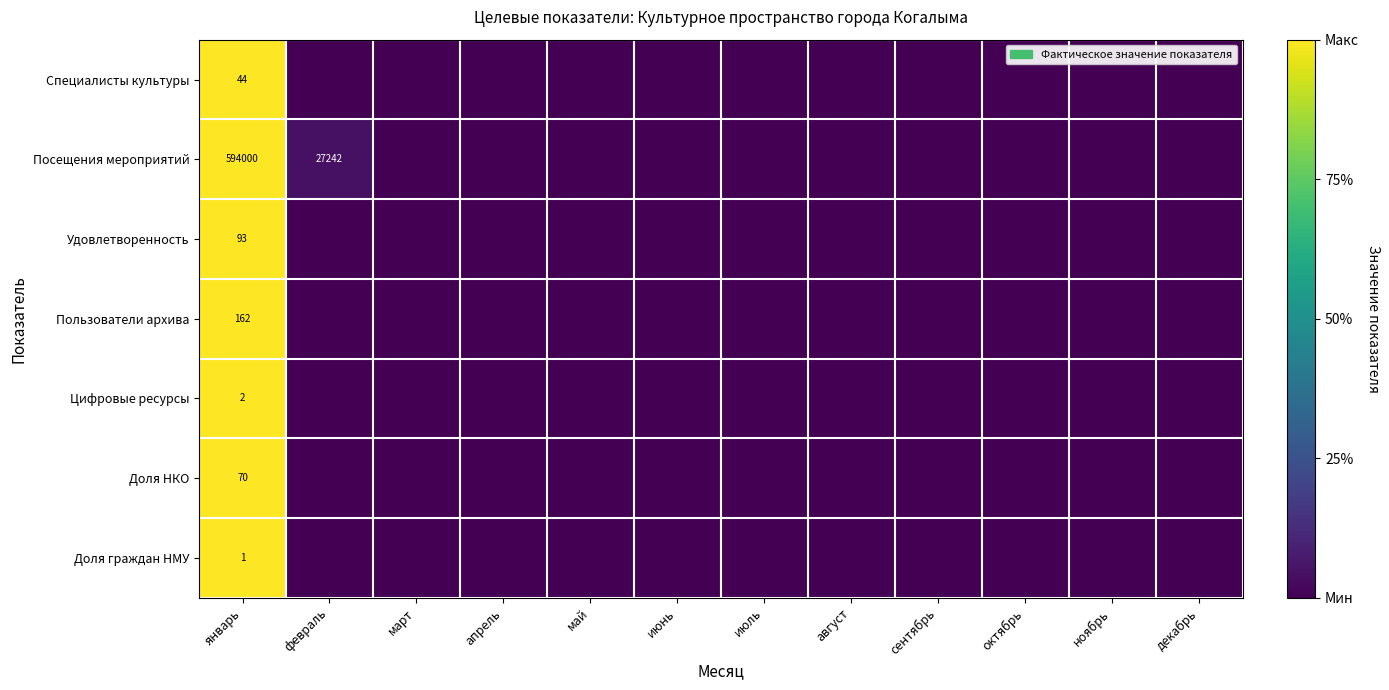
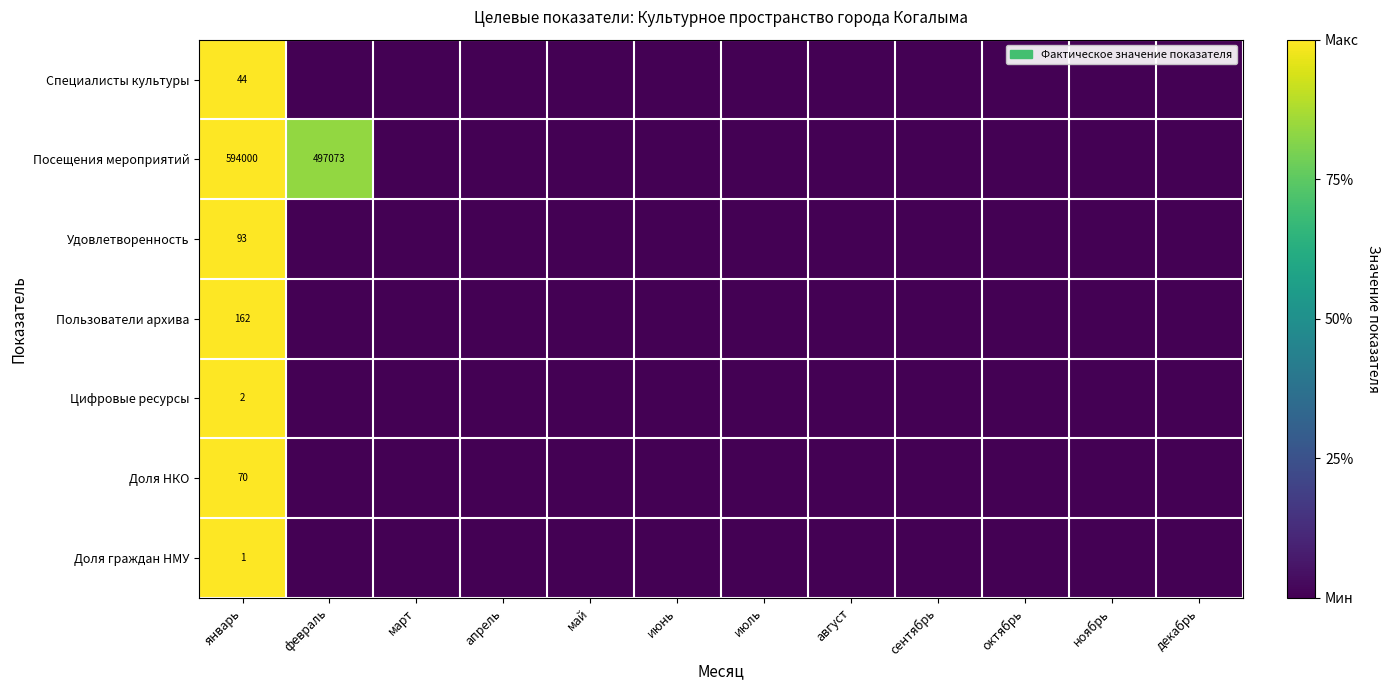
Посещения мероприятий, февраль: 27242 -> 497073
